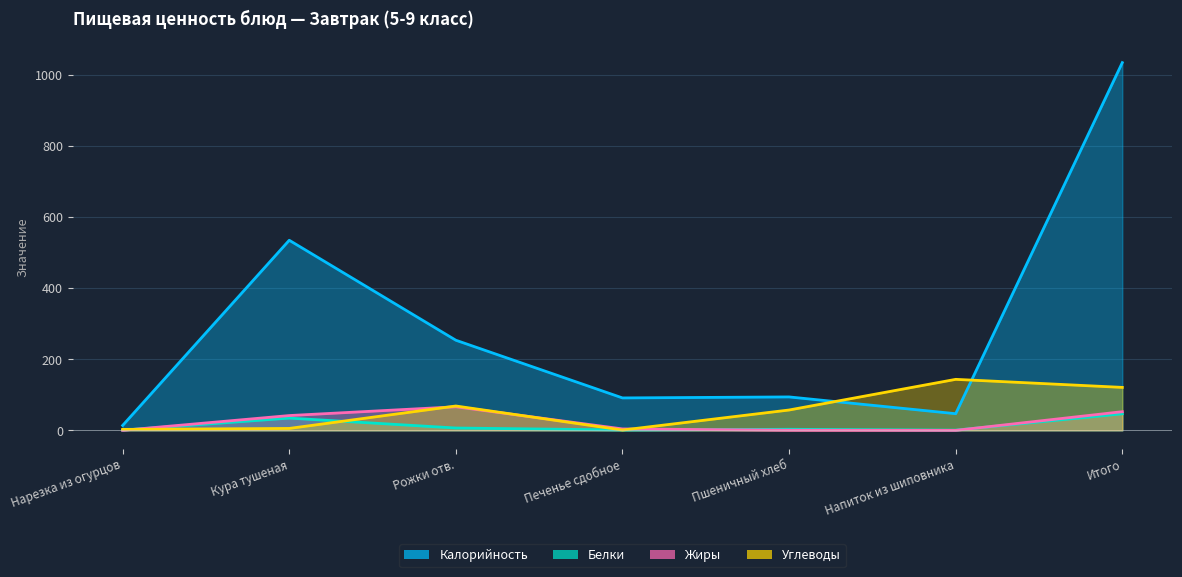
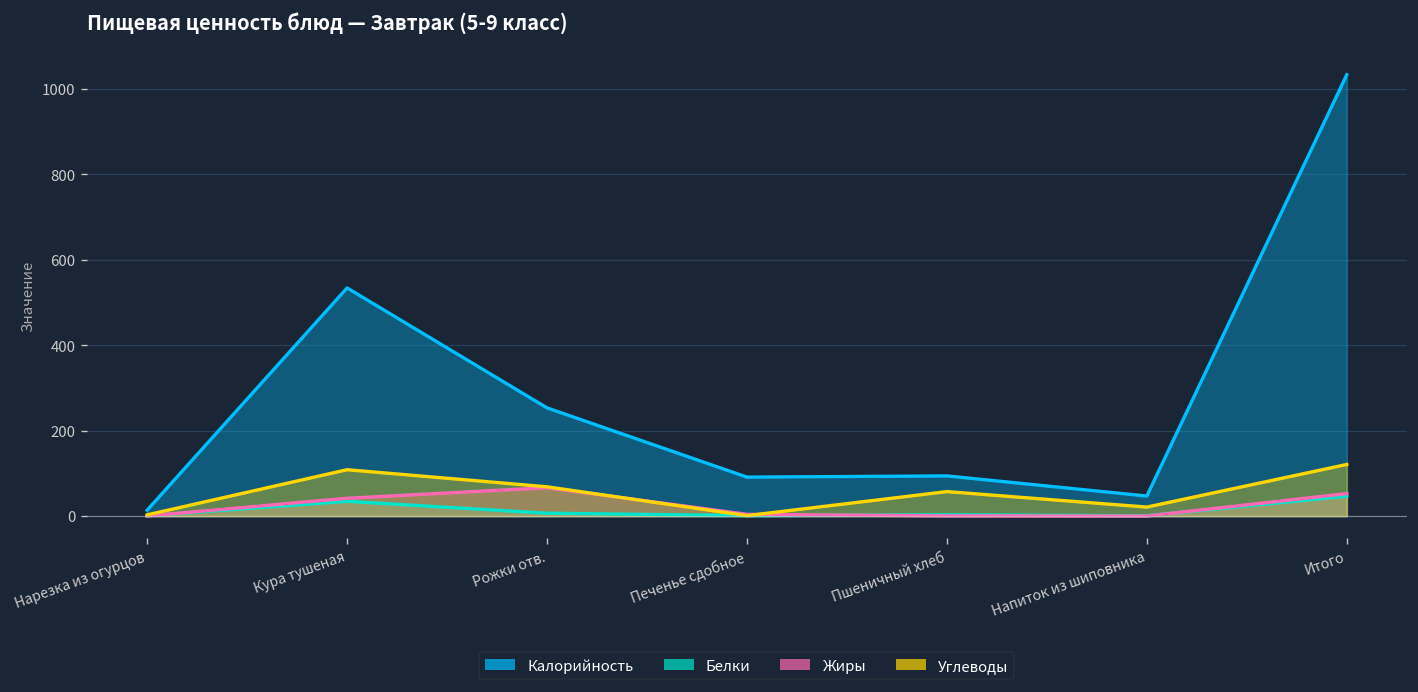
Углеводы, Кура тушеная: 10 -> 110
Углеводы, Напиток из шиповника: 140 -> 20
